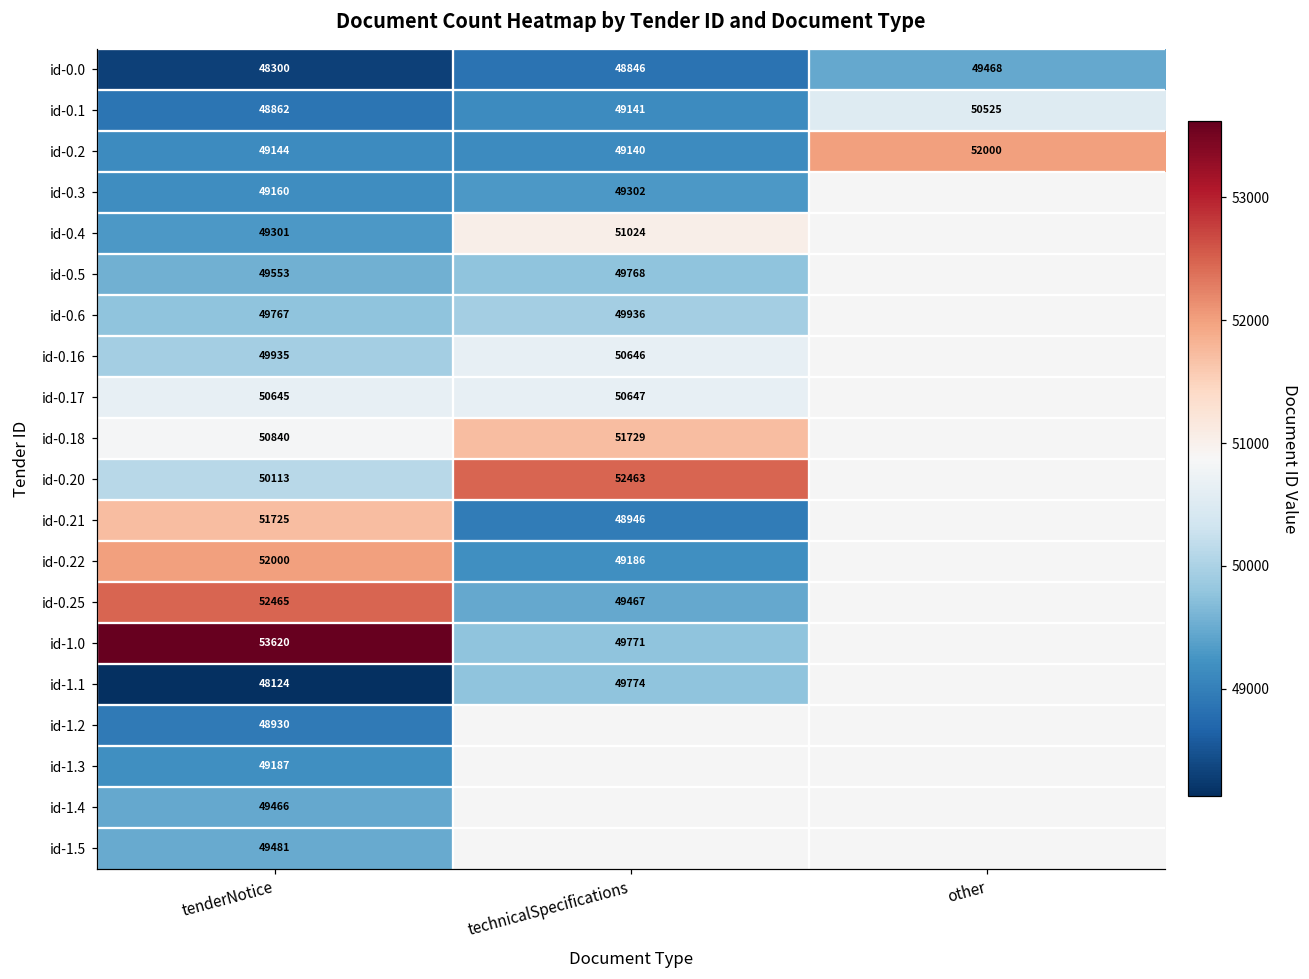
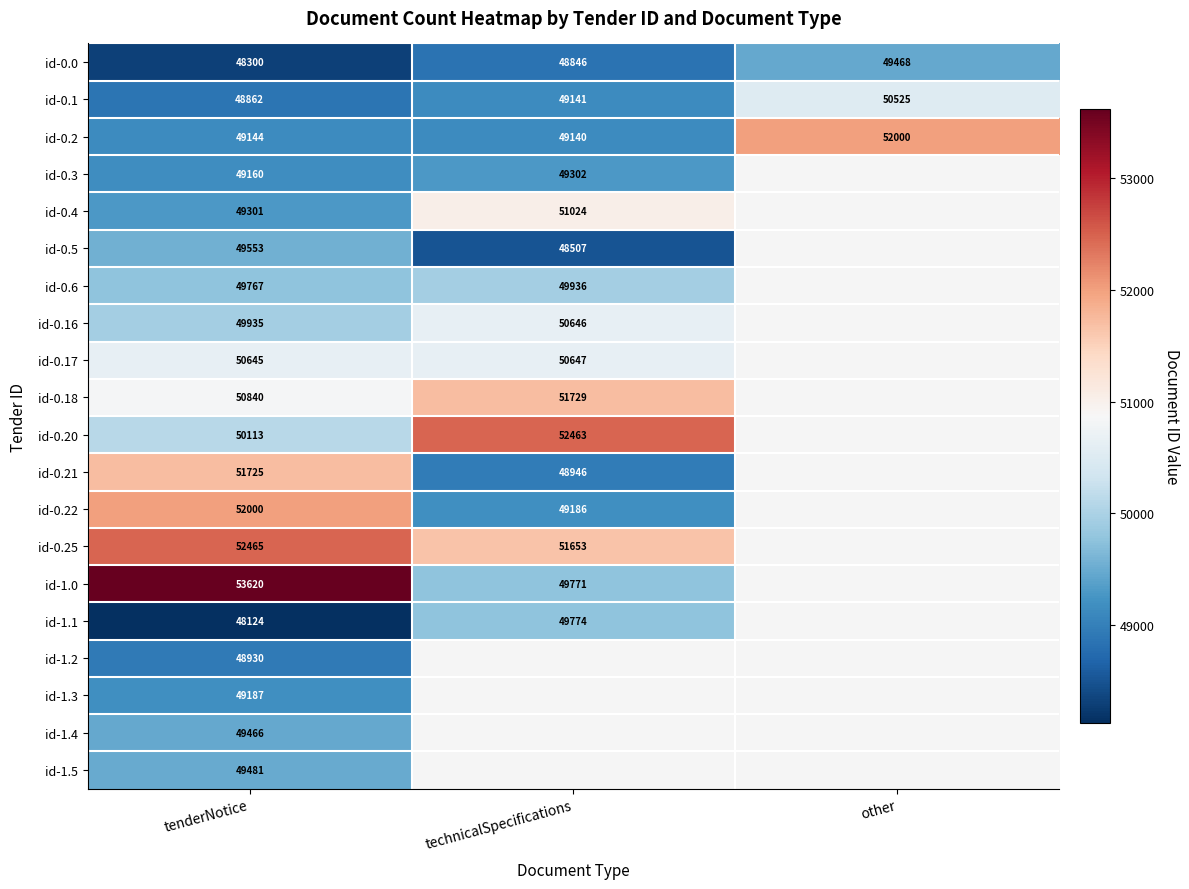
id-0.5, technicalSpecifications: 49768 -> 48507
id-0.25, technicalSpecifications: 49467 -> 51653
